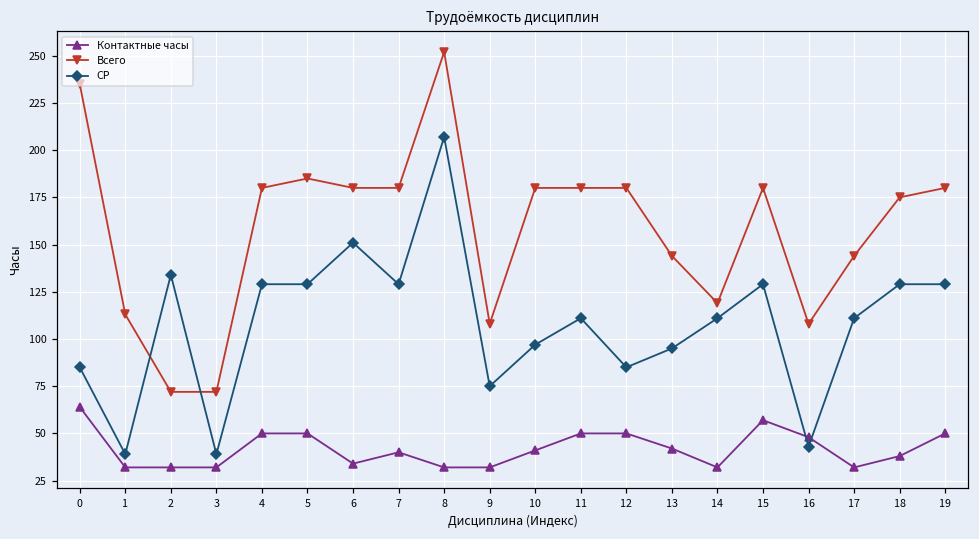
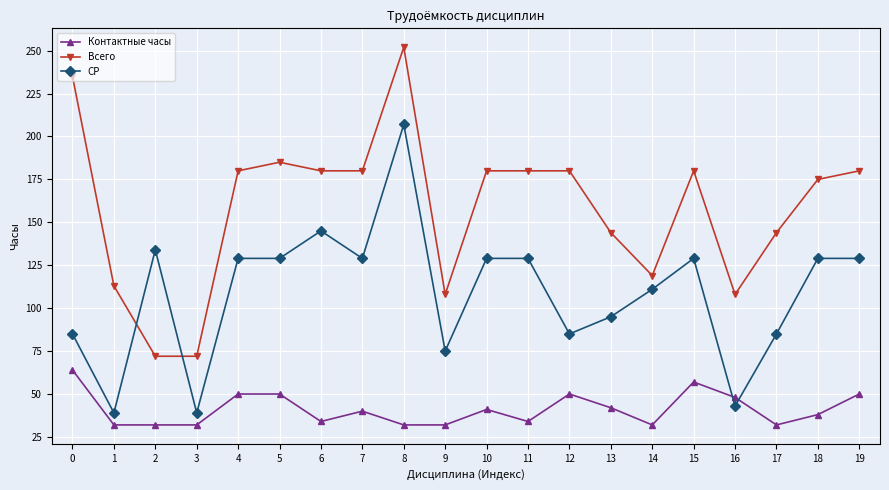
СР, 6: 151 -> 145
СР, 10: 97 -> 129
Контактные часы, 11: 50 -> 34
СР, 11: 111 -> 129
СР, 17: 111 -> 85
